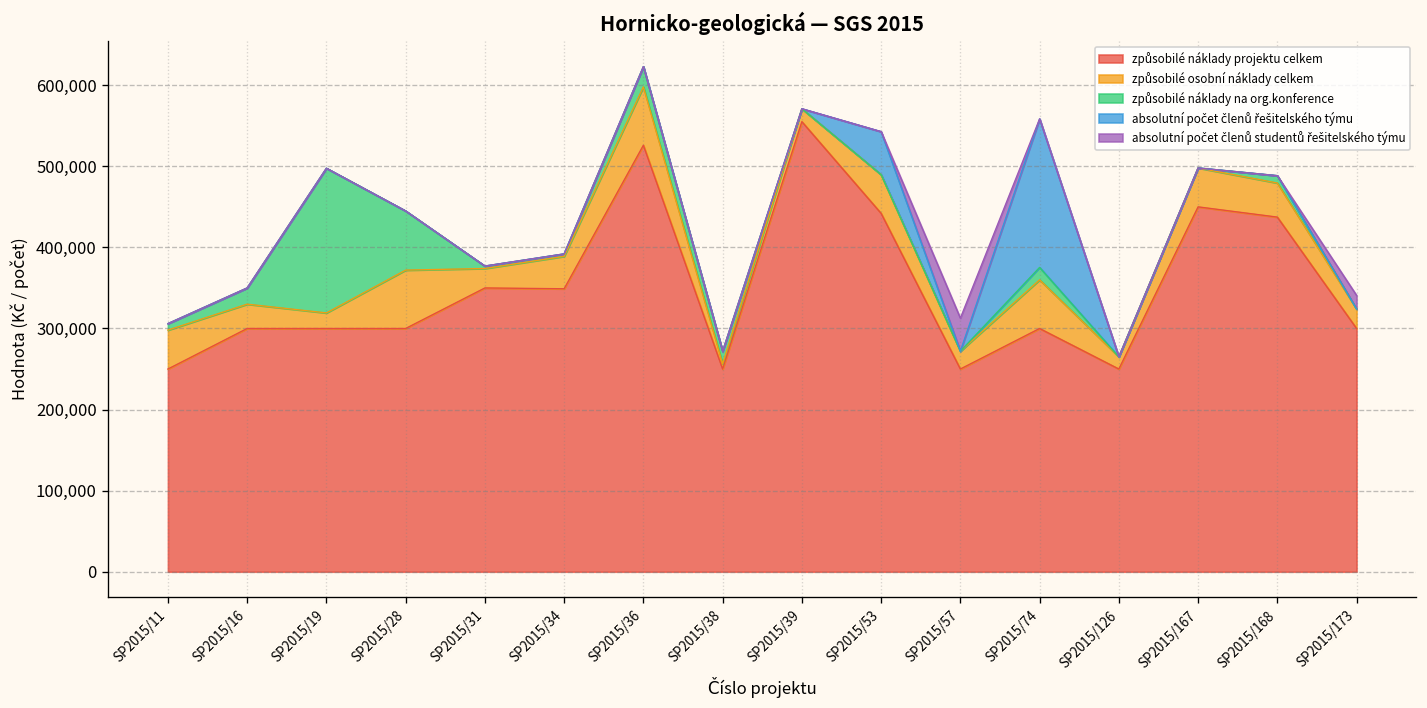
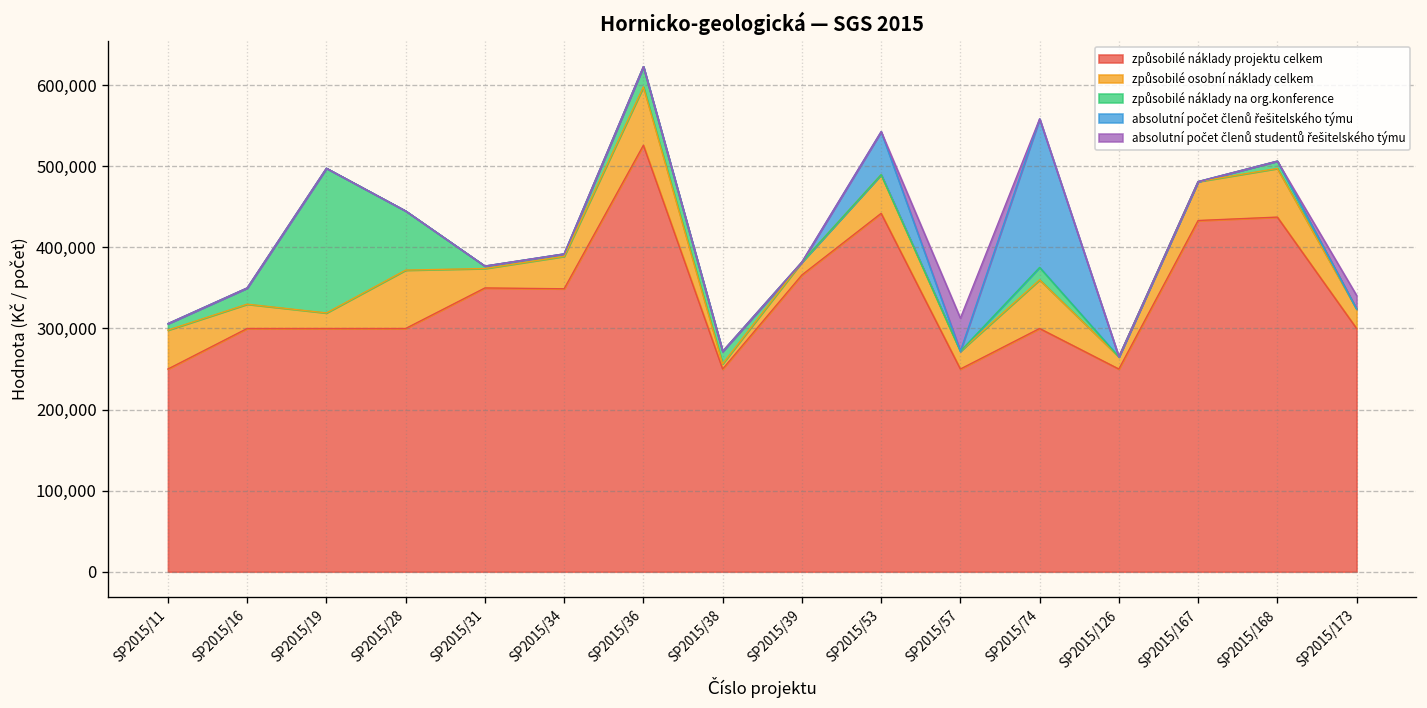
způsobilé náklady projektu celkem, SP2015/39: 560,000 -> 370,000
způsobilé náklady projektu celkem, SP2015/167: 450,000 -> 430,000
způsobilé osobní náklady celkem, SP2015/168: 40,000 -> 60,000
